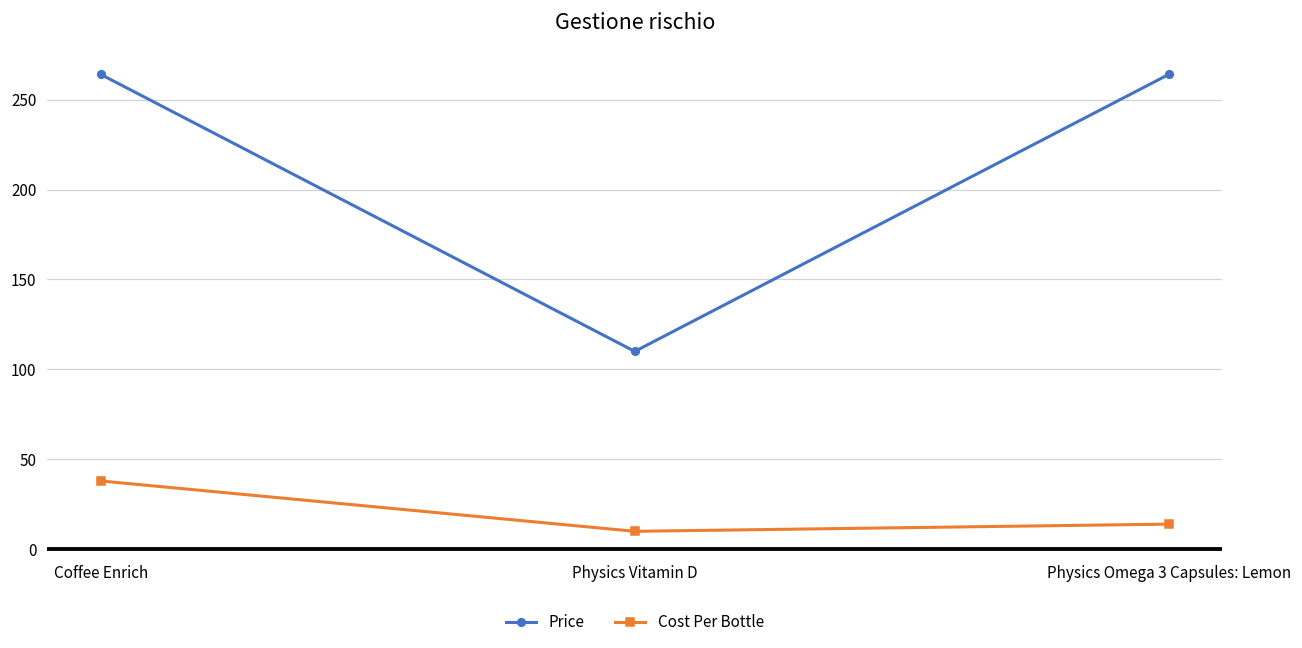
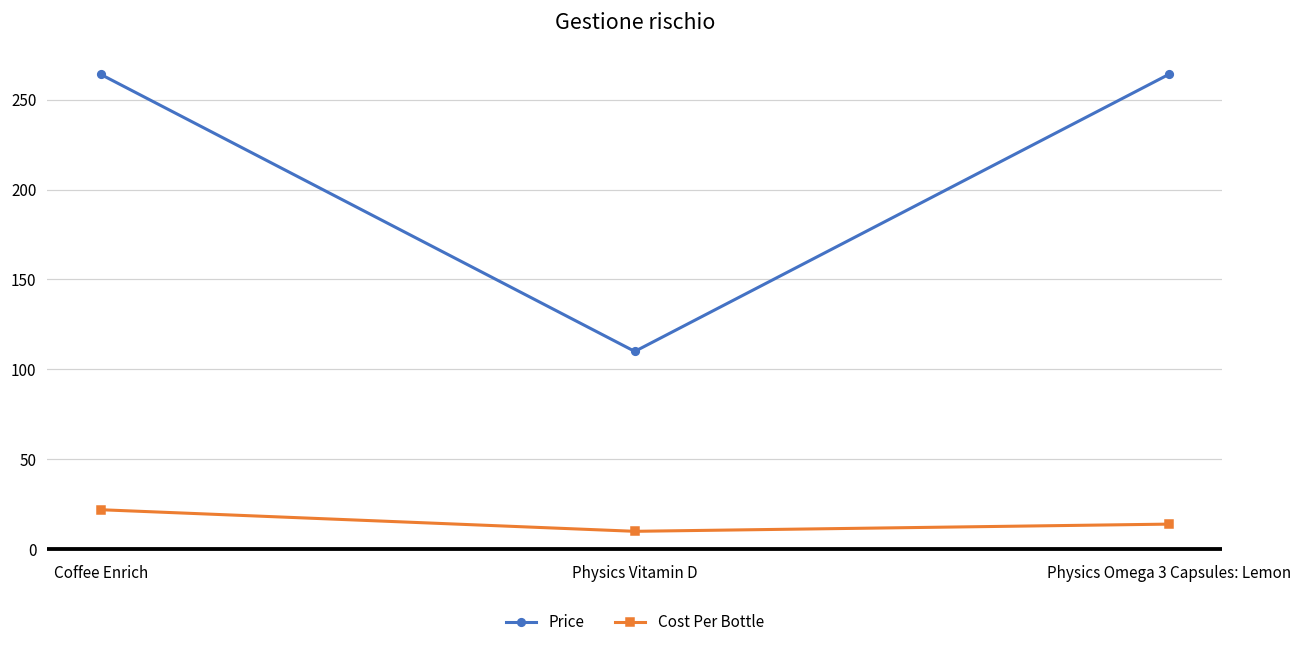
Cost Per Bottle, Coffee Enrich: 38 -> 22
